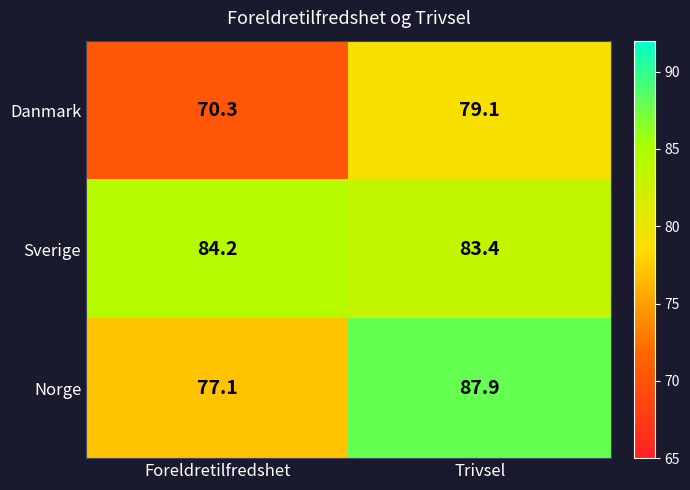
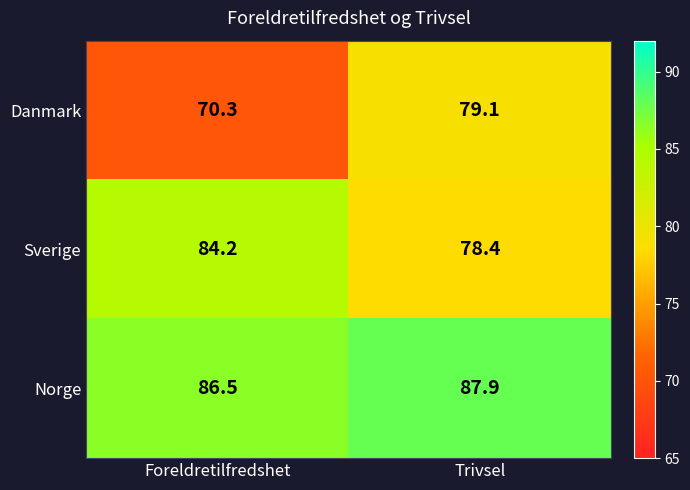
Sverige, Trivsel: 83.4 -> 78.4
Norge, Foreldretilfredshet: 77.1 -> 86.5
